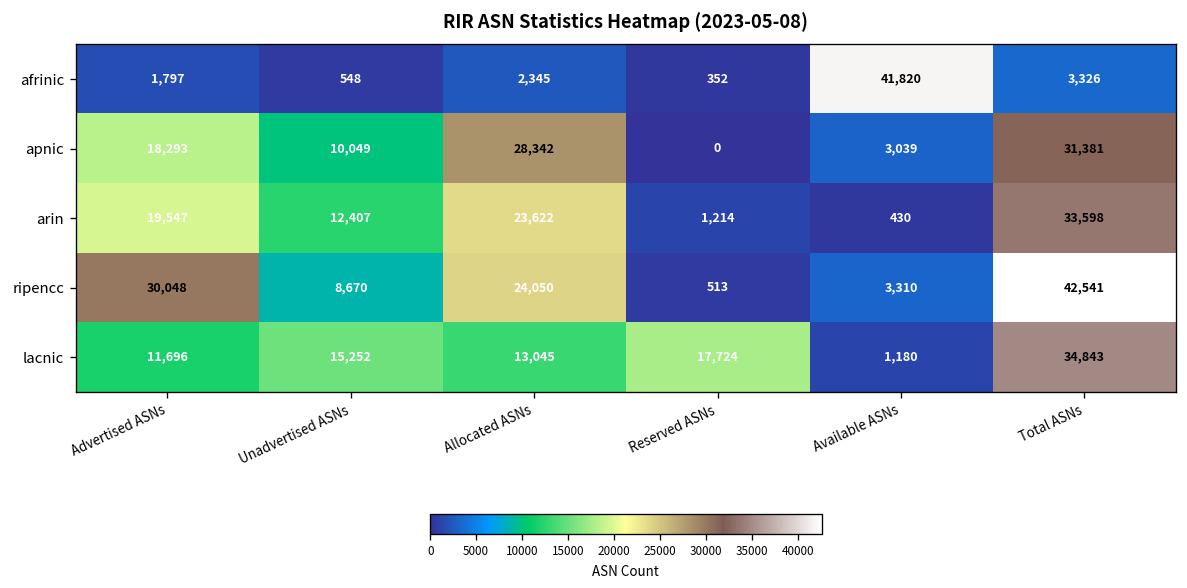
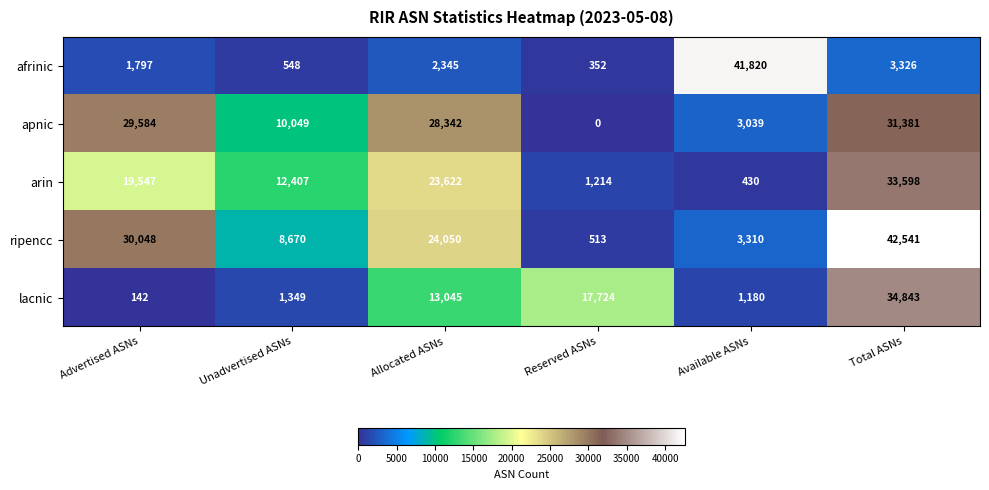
apnic, Advertised ASNs: 18,293 -> 29,584
lacnic, Advertised ASNs: 11,696 -> 142
lacnic, Unadvertised ASNs: 15,252 -> 1,349
